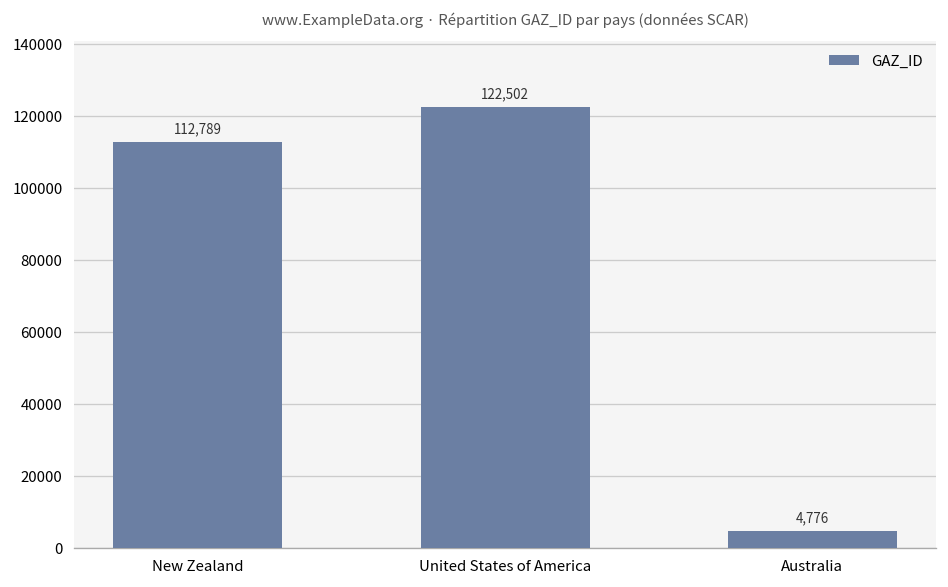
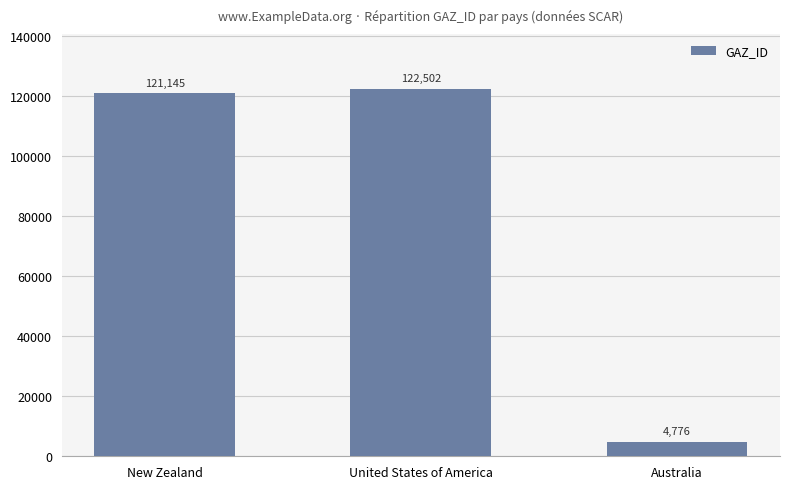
New Zealand: 112,789 -> 121,145
